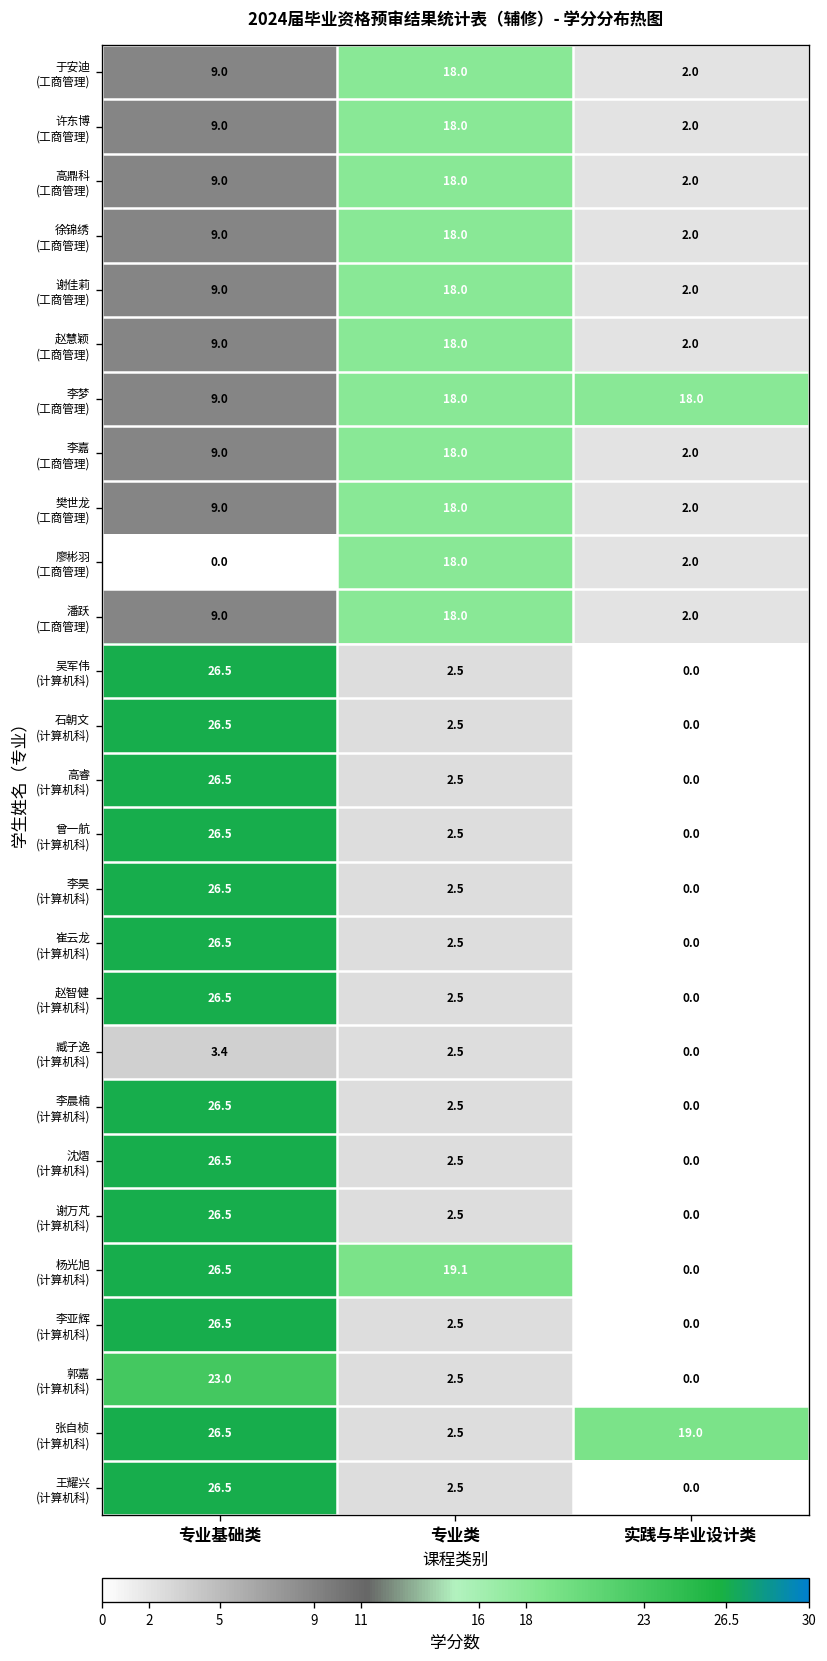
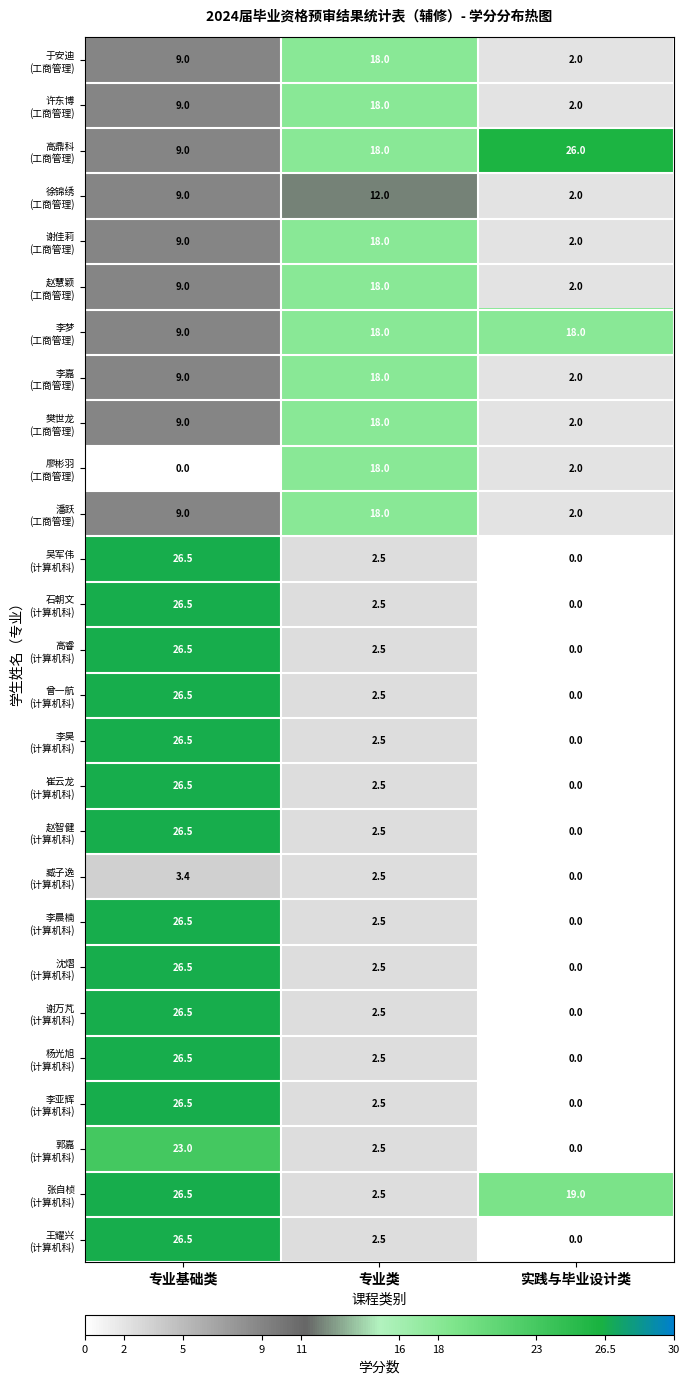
高鼎科 (工商管理), 实践与毕业设计类: 2.0 -> 26.0
徐锦绣 (工商管理), 专业类: 18.0 -> 12.0
杨光旭 (计算机科), 专业类: 19.1 -> 2.5
